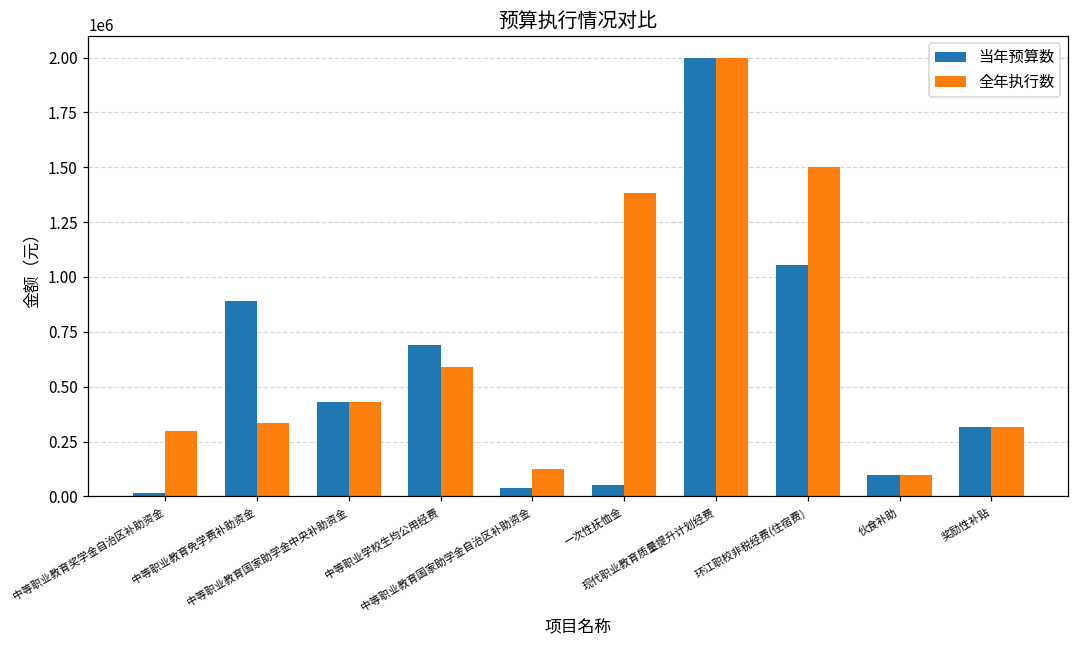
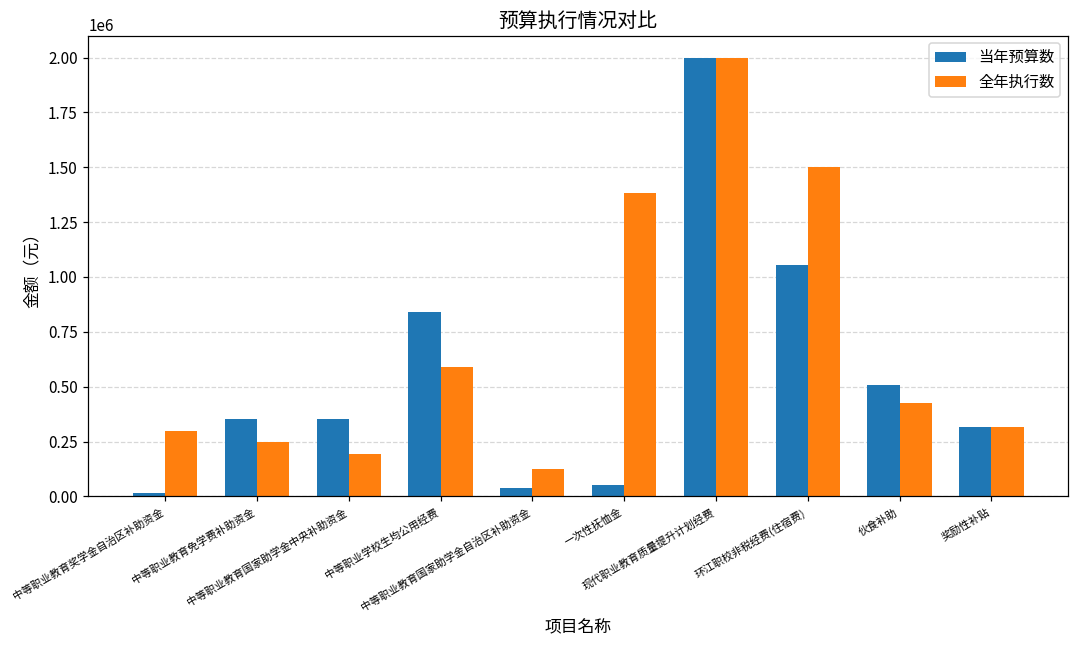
当年预算数, 中等职业教育免学费补助资金: 890000 -> 350000
全年执行数, 中等职业教育免学费补助资金: 330000 -> 250000
当年预算数, 中等职业教育国家助学金中央补助资金: 430000 -> 360000
全年执行数, 中等职业教育国家助学金中央补助资金: 430000 -> 190000
当年预算数, 中等职业学校生均公用经费: 690000 -> 840000
当年预算数, 伙食补助: 100000 -> 510000
全年执行数, 伙食补助: 100000 -> 430000
